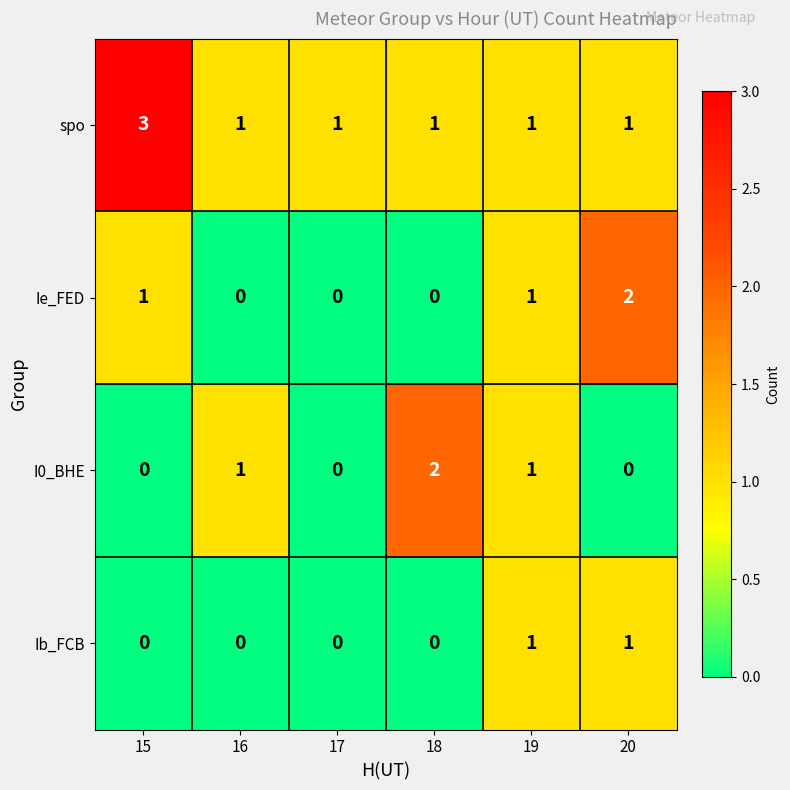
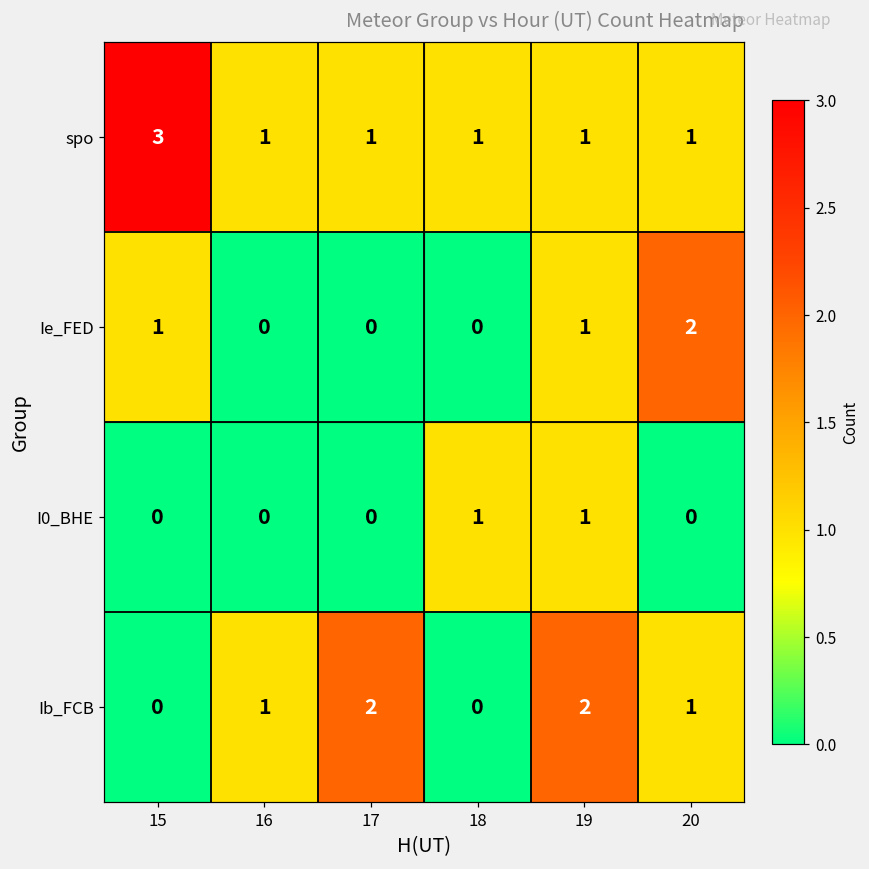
I0_BHE, 16: 1 -> 0
I0_BHE, 18: 2 -> 1
Ib_FCB, 16: 0 -> 1
Ib_FCB, 17: 0 -> 2
Ib_FCB, 19: 1 -> 2
